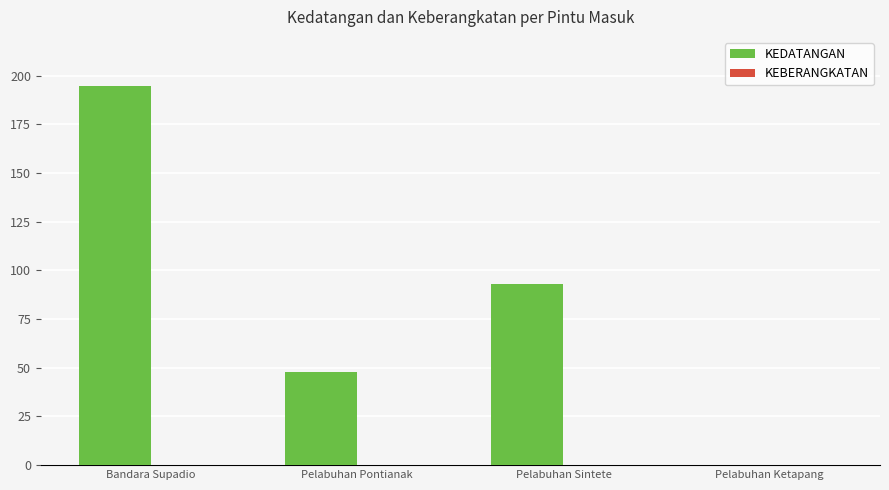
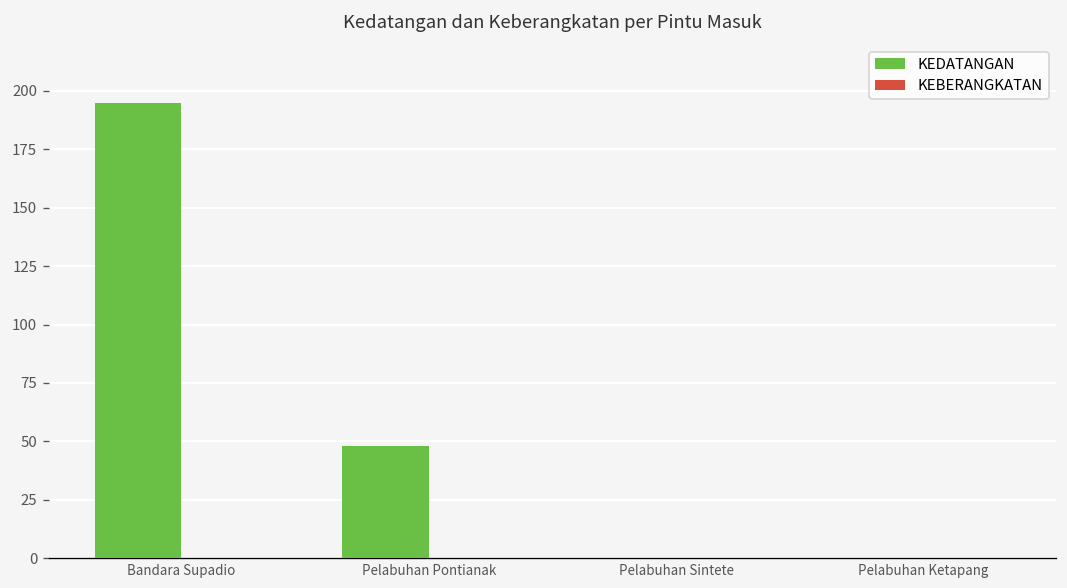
KEDATANGAN, Pelabuhan Sintete: 93 -> 0
